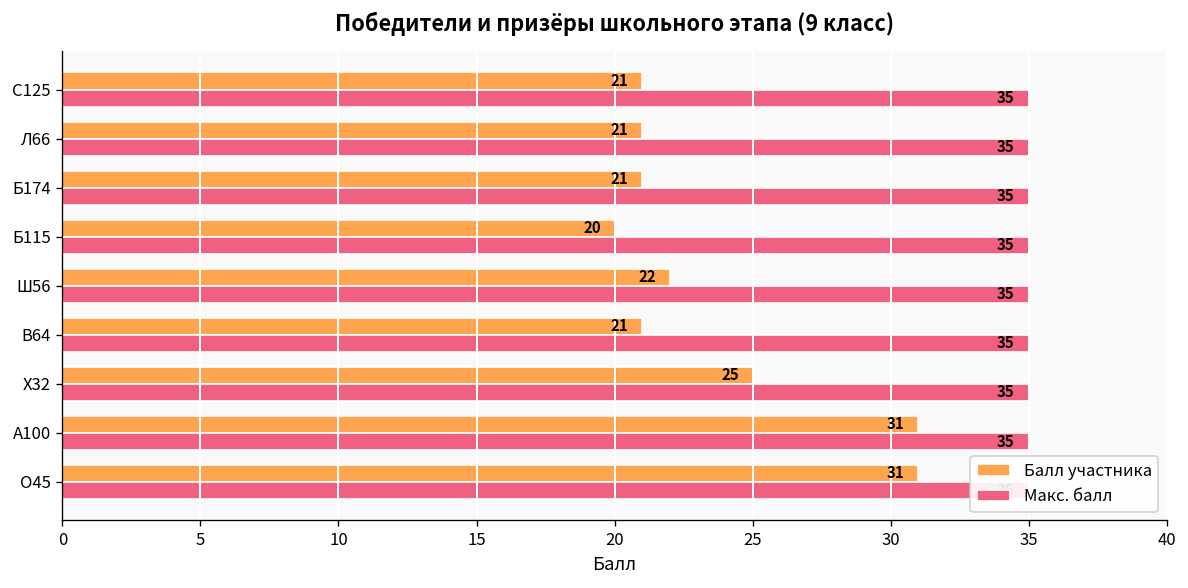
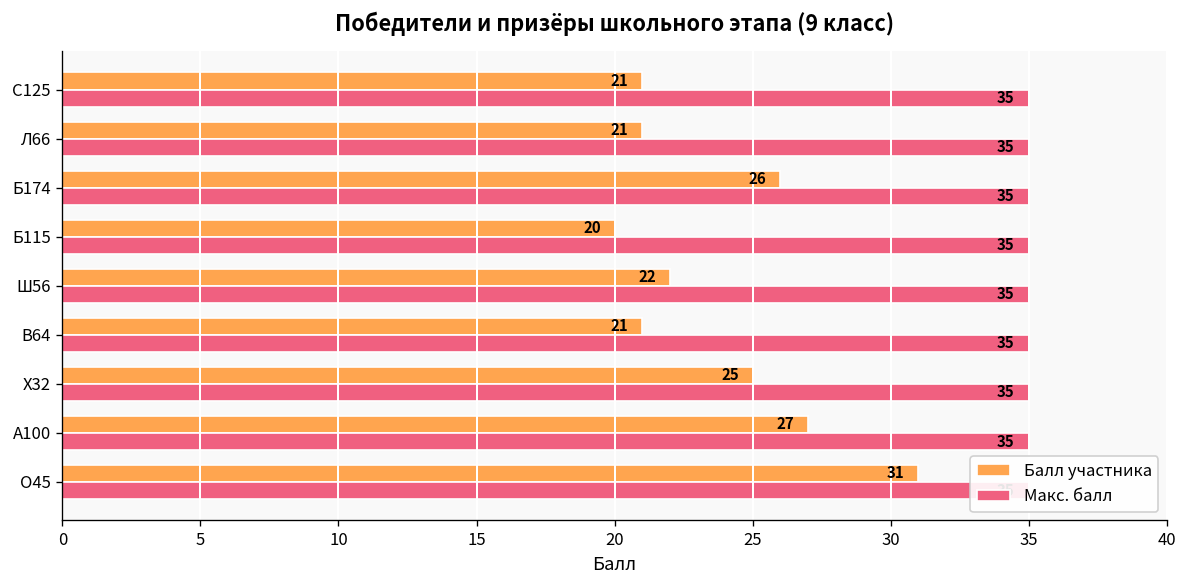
Балл участника, Б174: 21 -> 26
Балл участника, А100: 31 -> 27
